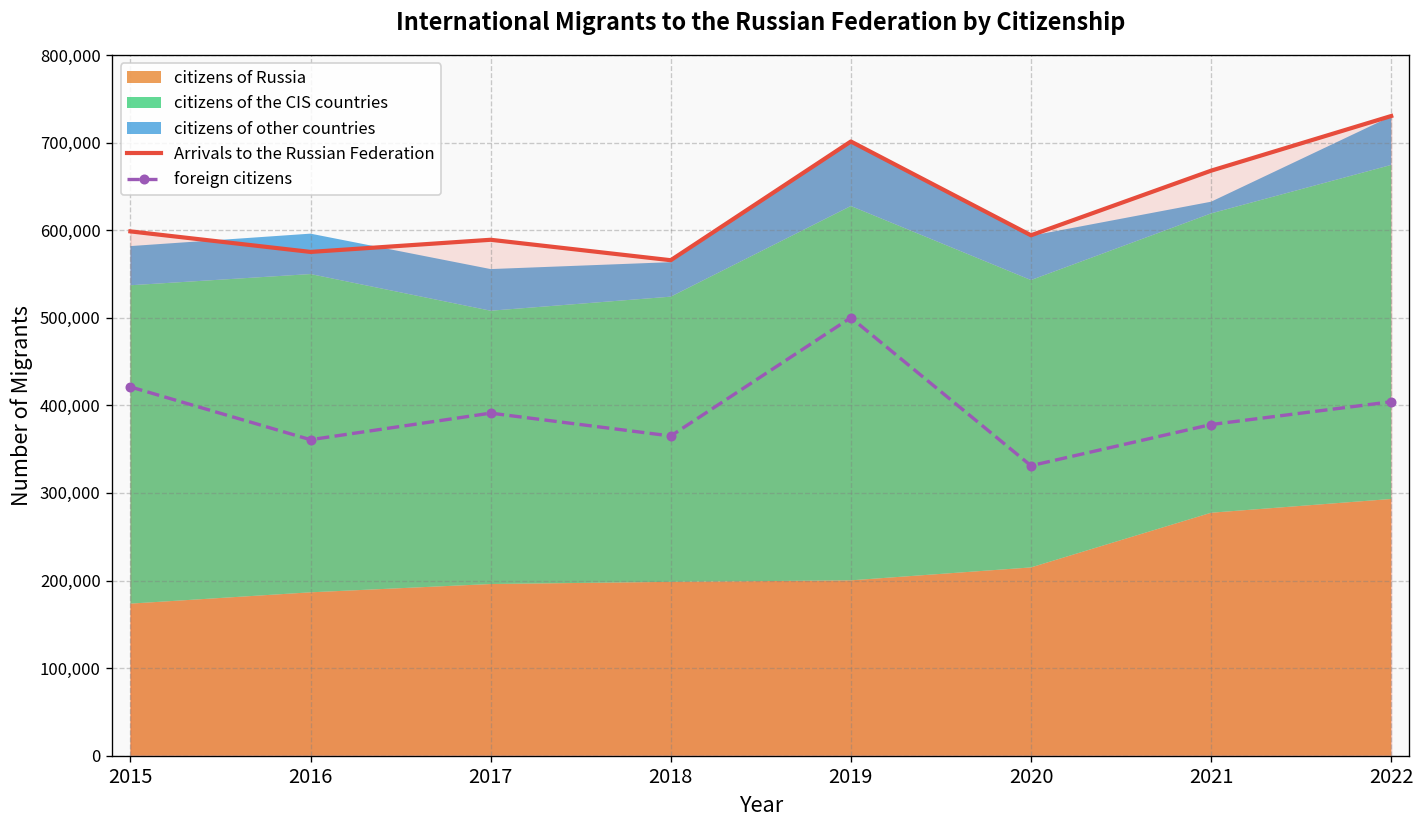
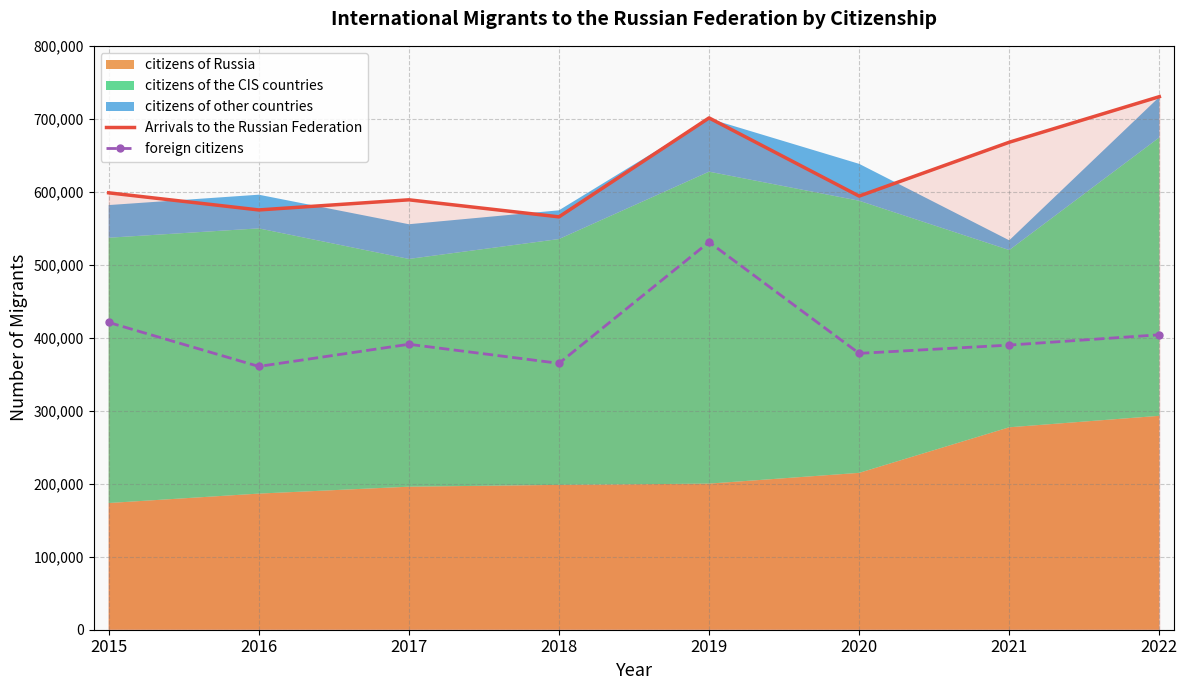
citizens of the CIS countries, 2018: 330,000 -> 340,000
foreign citizens, 2019: 500,000 -> 530,000
foreign citizens, 2020: 330,000 -> 380,000
citizens of the CIS countries, 2020: 330,000 -> 370,000
foreign citizens, 2021: 380,000 -> 390,000
citizens of the CIS countries, 2021: 340,000 -> 240,000
